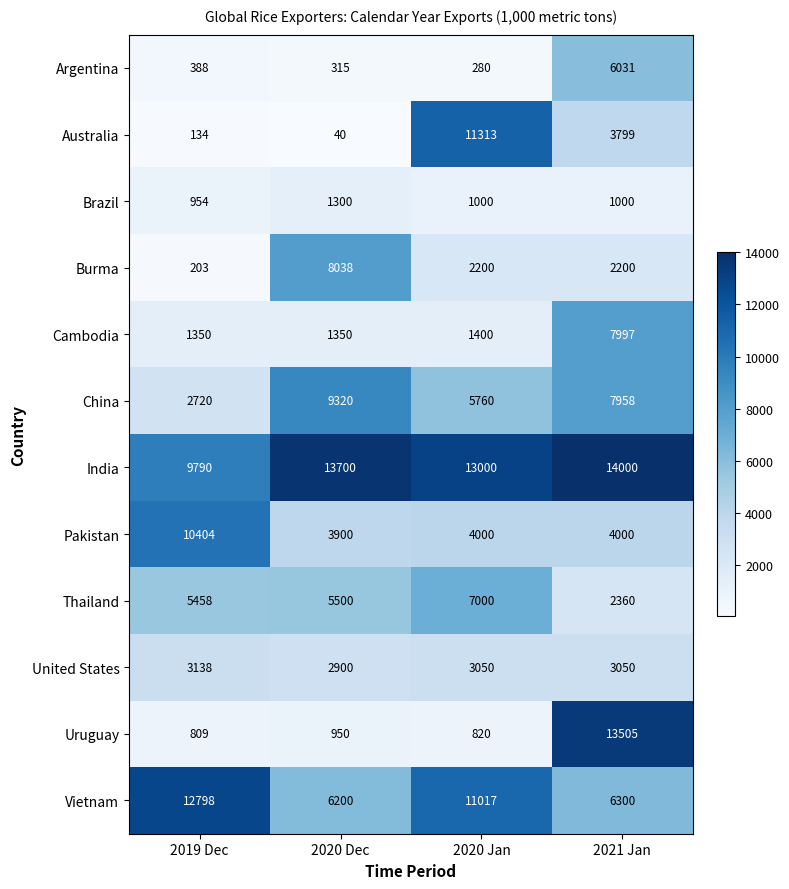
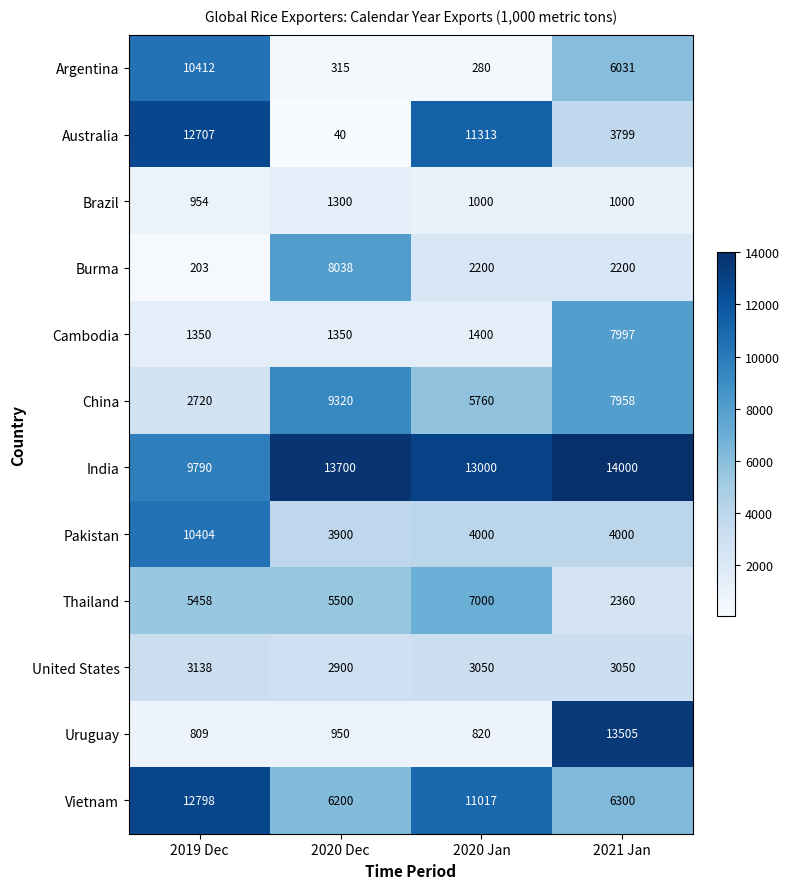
Argentina, 2019 Dec: 388 -> 10412
Australia, 2019 Dec: 134 -> 12707
